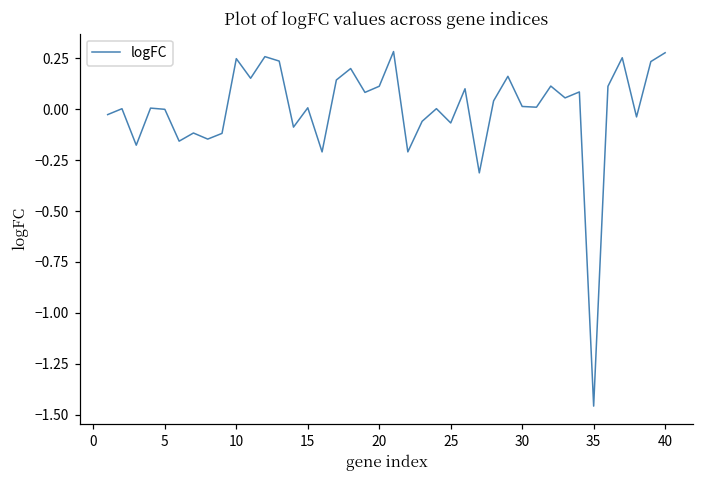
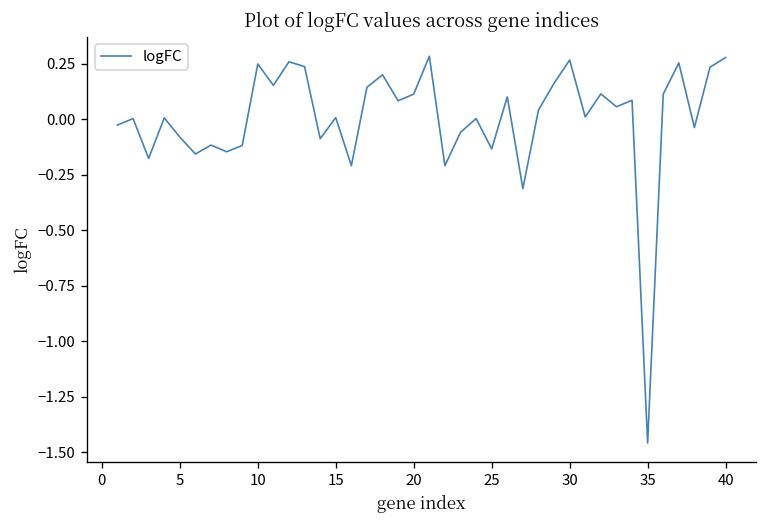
5: 0.00 -> -0.08
25: -0.07 -> -0.13
30: 0.01 -> 0.27
